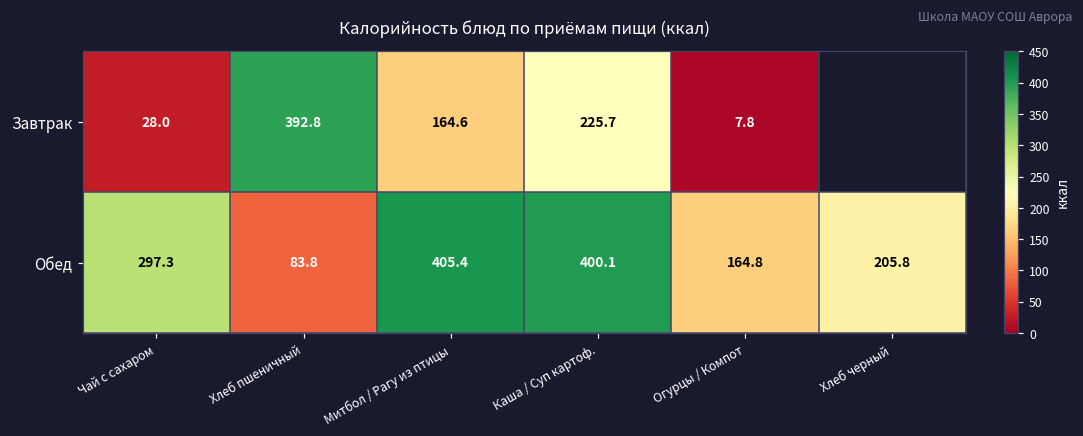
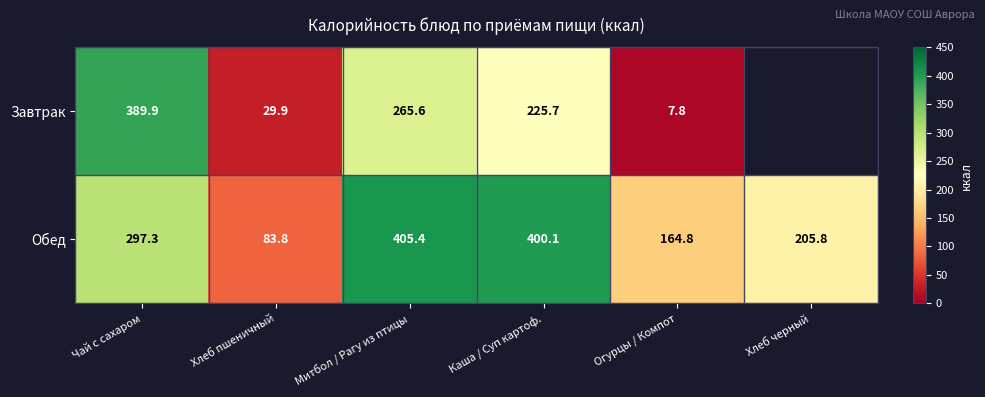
Завтрак, Чай с сахаром: 28.0 -> 389.9
Завтрак, Хлеб пшеничный: 392.8 -> 29.9
Завтрак, Митбол / Рагу из птицы: 164.6 -> 265.6
